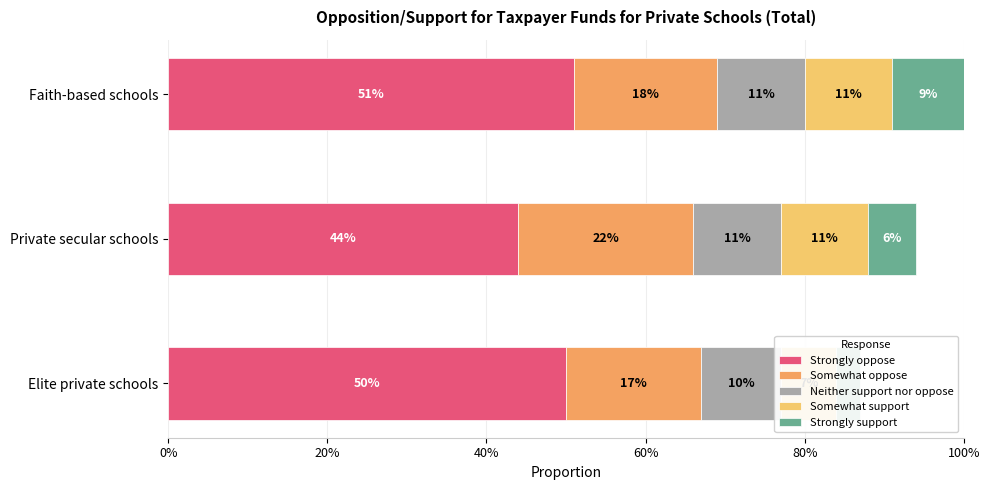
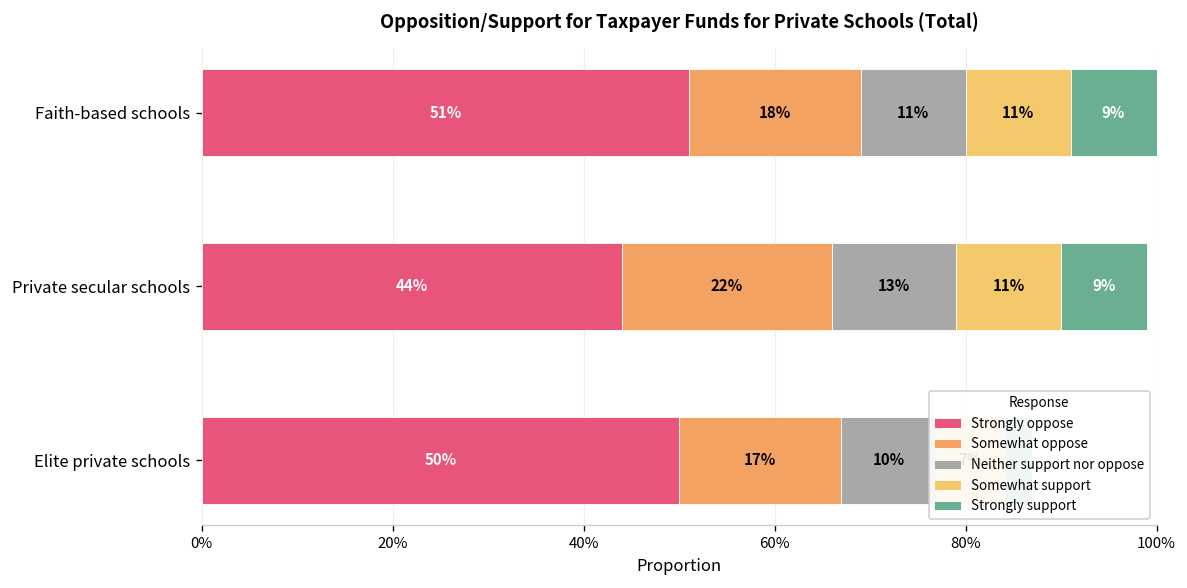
Neither support nor oppose, Private secular schools: 11% -> 13%
Strongly support, Private secular schools: 6% -> 9%
